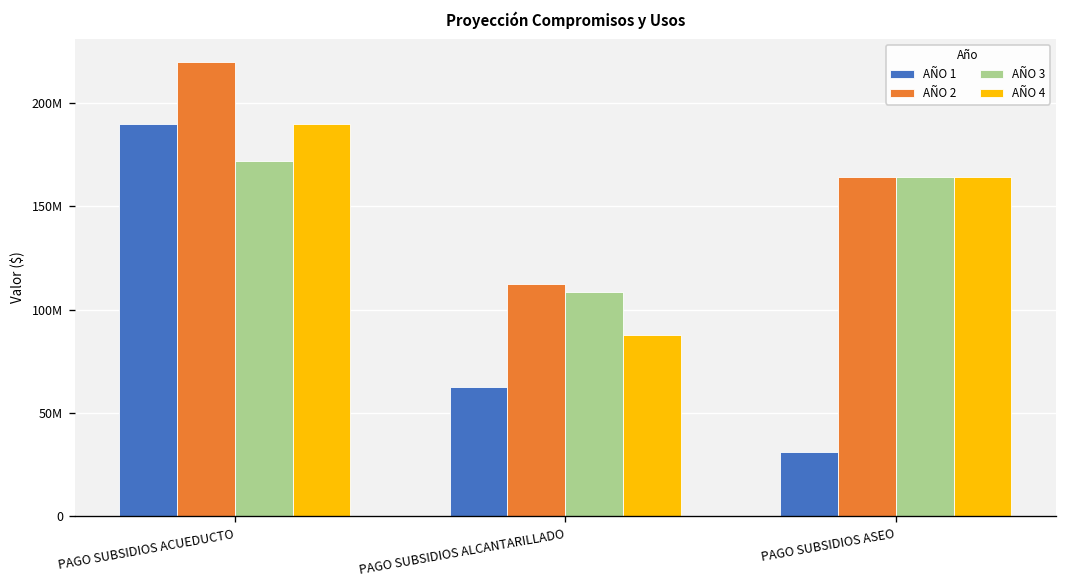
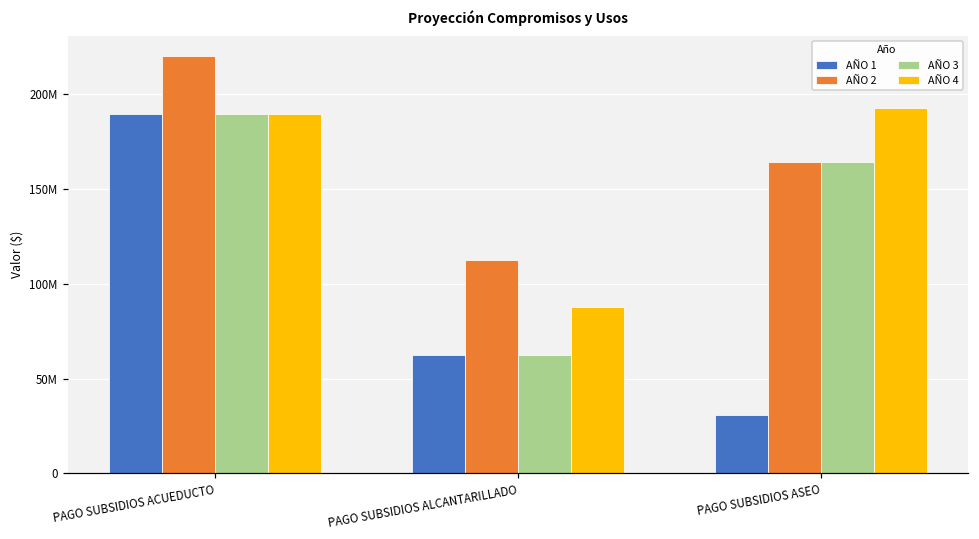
AÑO 3, PAGO SUBSIDIOS ACUEDUCTO: 172000000 -> 190000000
AÑO 3, PAGO SUBSIDIOS ALCANTARILLADO: 108000000 -> 62000000
AÑO 4, PAGO SUBSIDIOS ASEO: 164000000 -> 192000000
